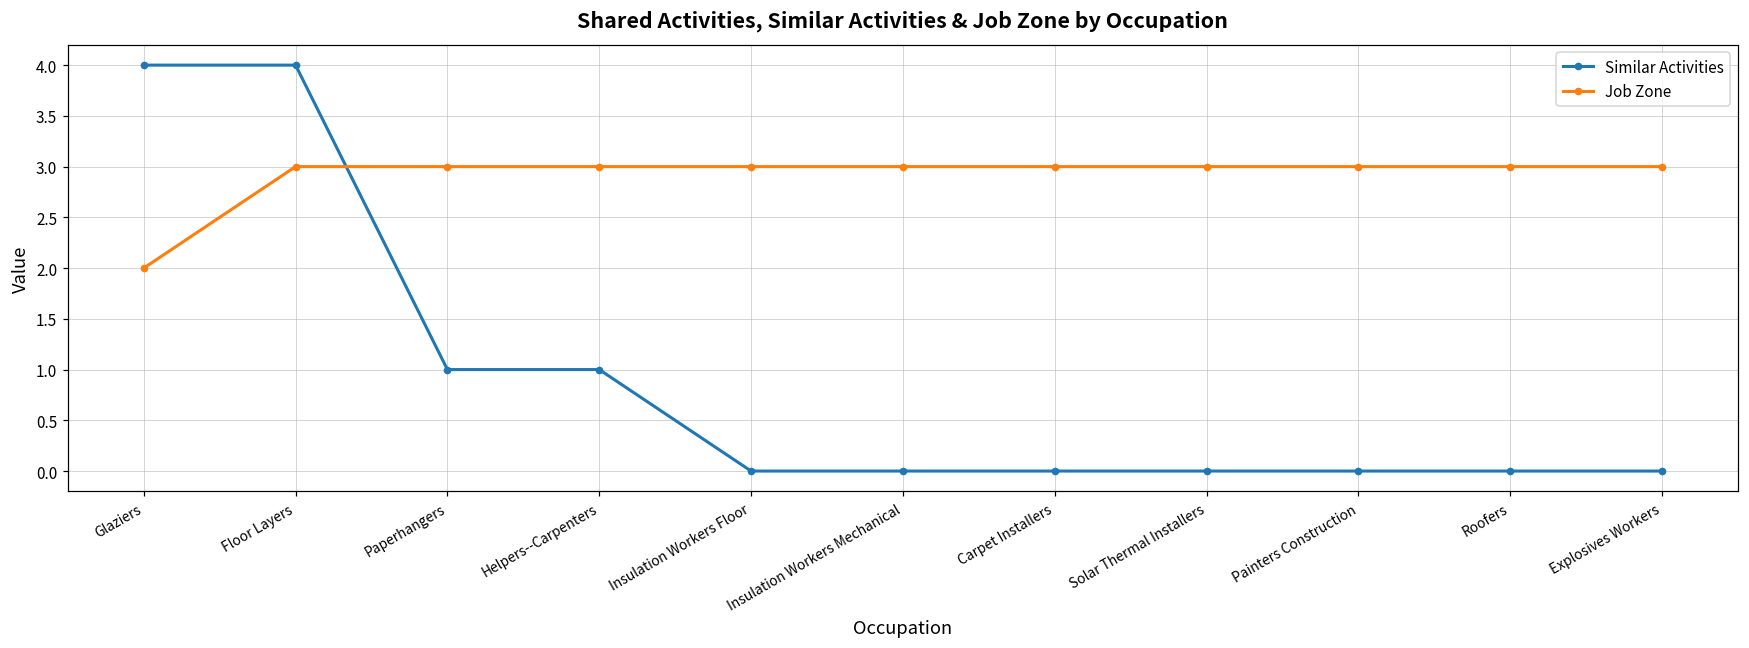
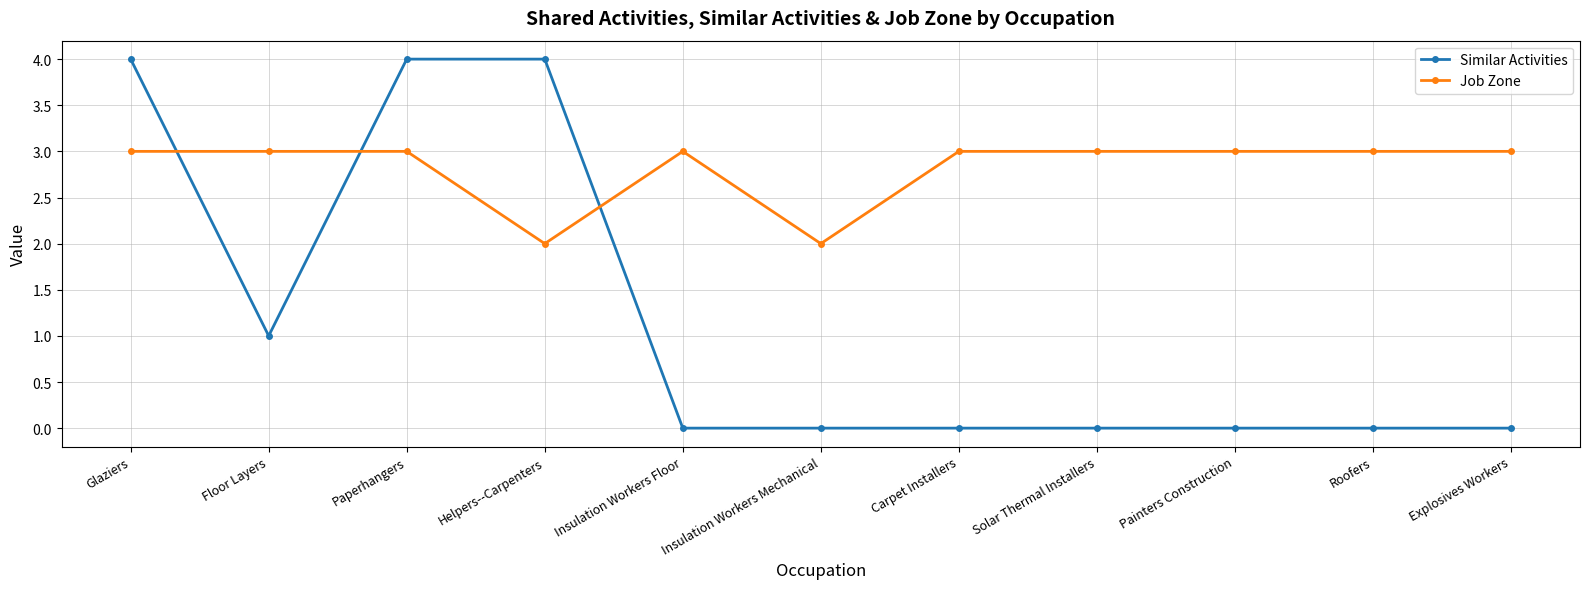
Job Zone, Glaziers: 2 -> 3
Similar Activities, Floor Layers: 4 -> 1
Similar Activities, Paperhangers: 1 -> 4
Similar Activities, Helpers--Carpenters: 1 -> 4
Job Zone, Helpers--Carpenters: 3 -> 2
Job Zone, Insulation Workers Mechanical: 3 -> 2
